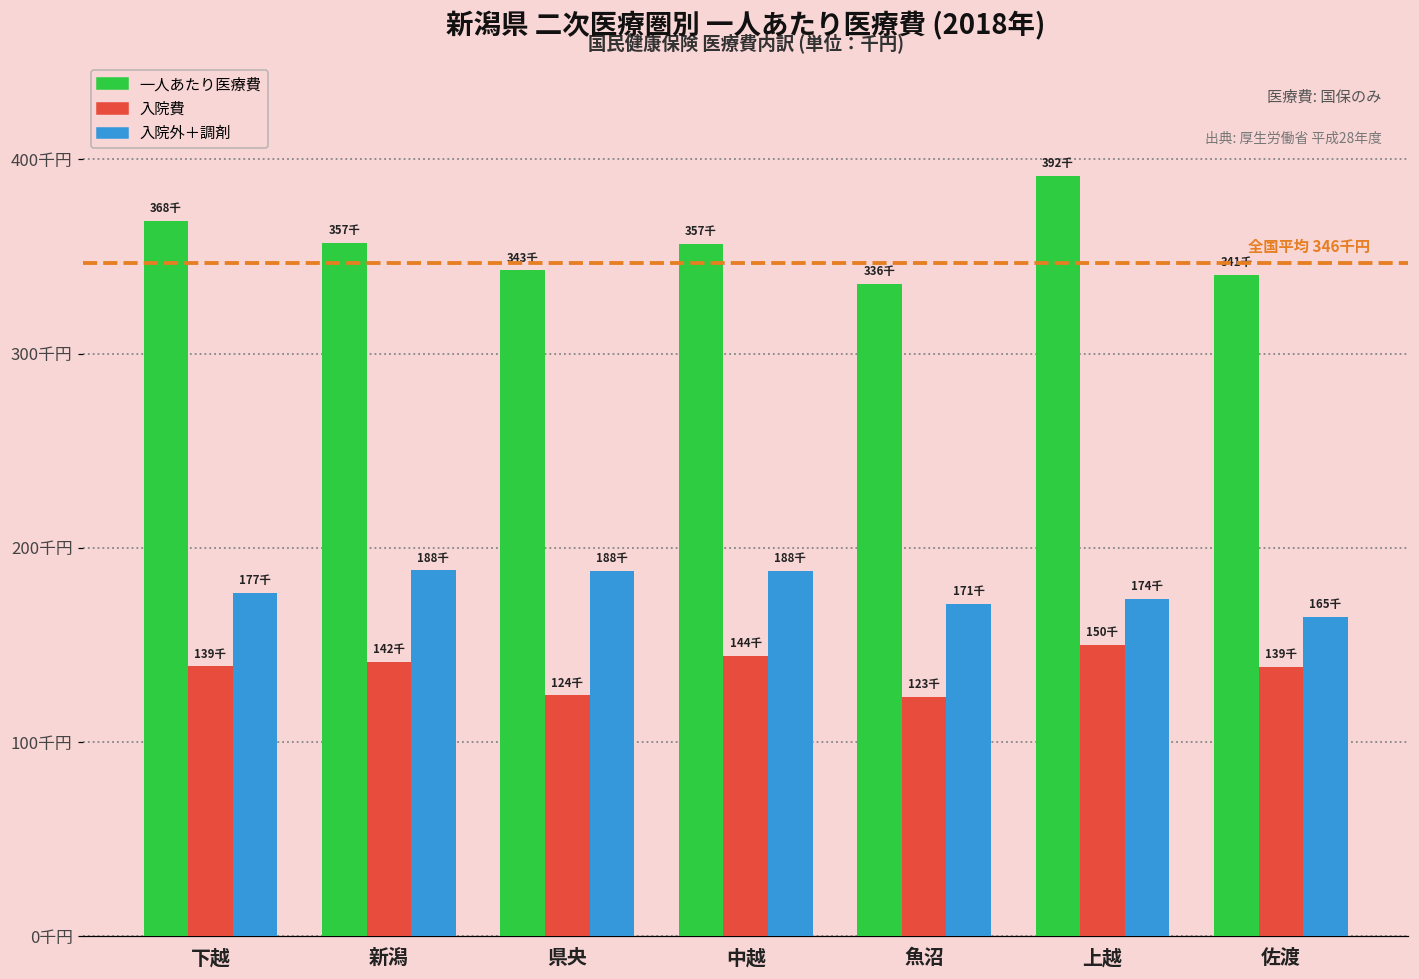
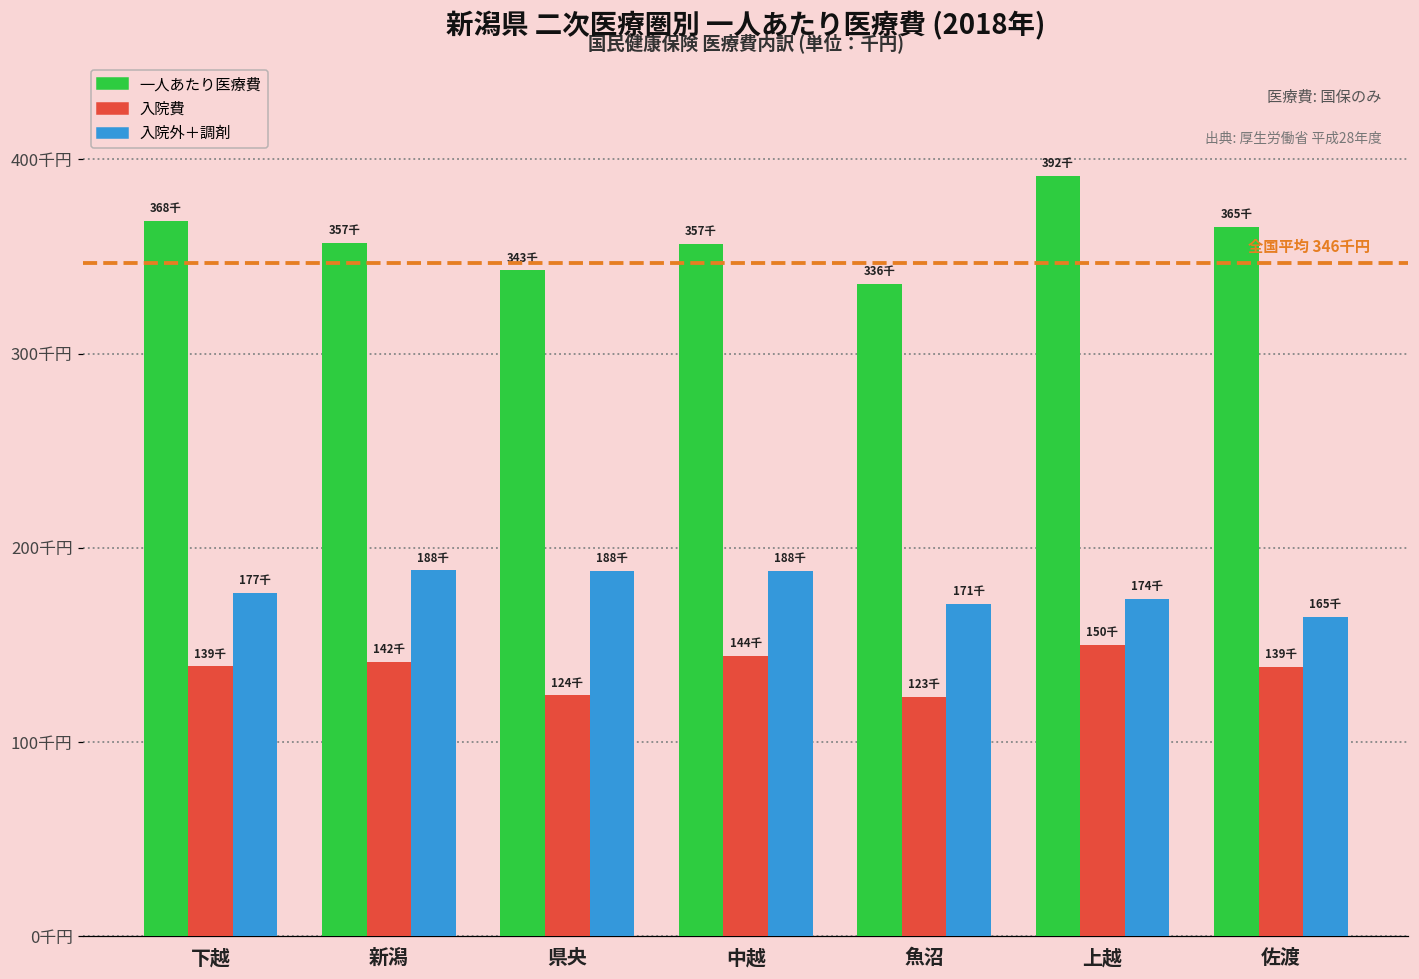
一人あたり医療費, 佐渡: 341千 -> 365千
